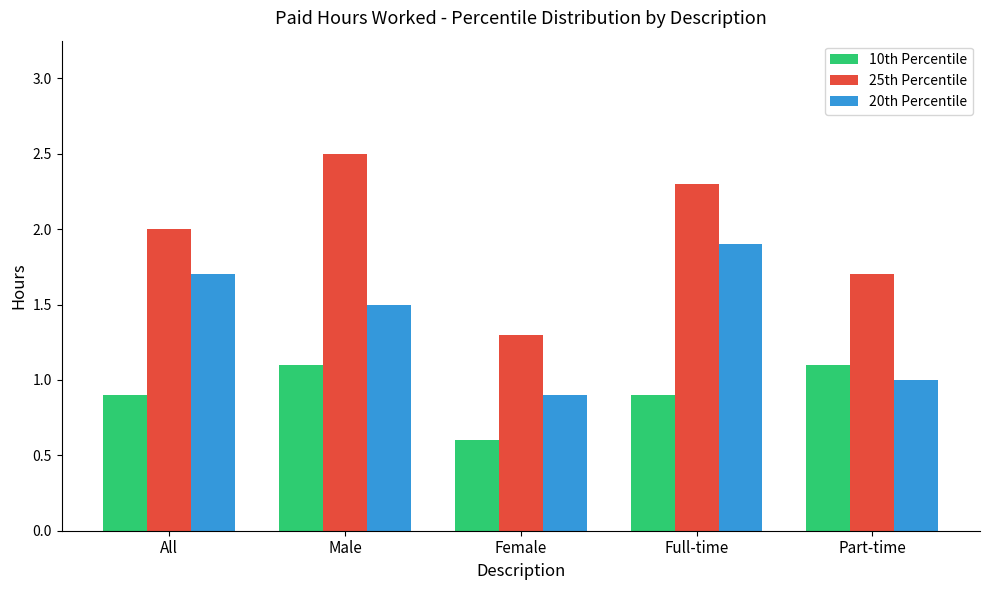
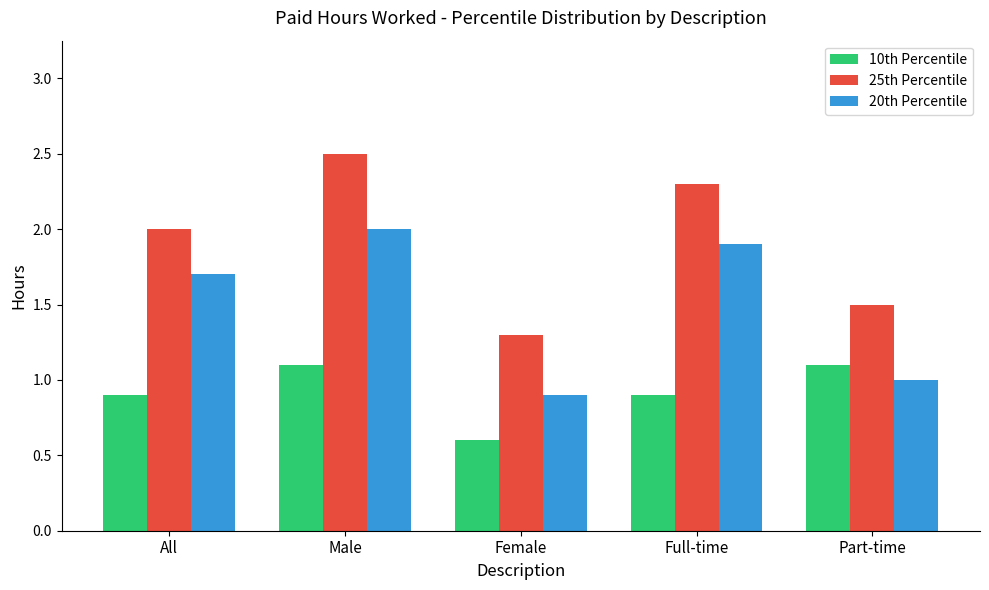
20th Percentile, Male: 1.5 -> 2.0
25th Percentile, Part-time: 1.7 -> 1.5
